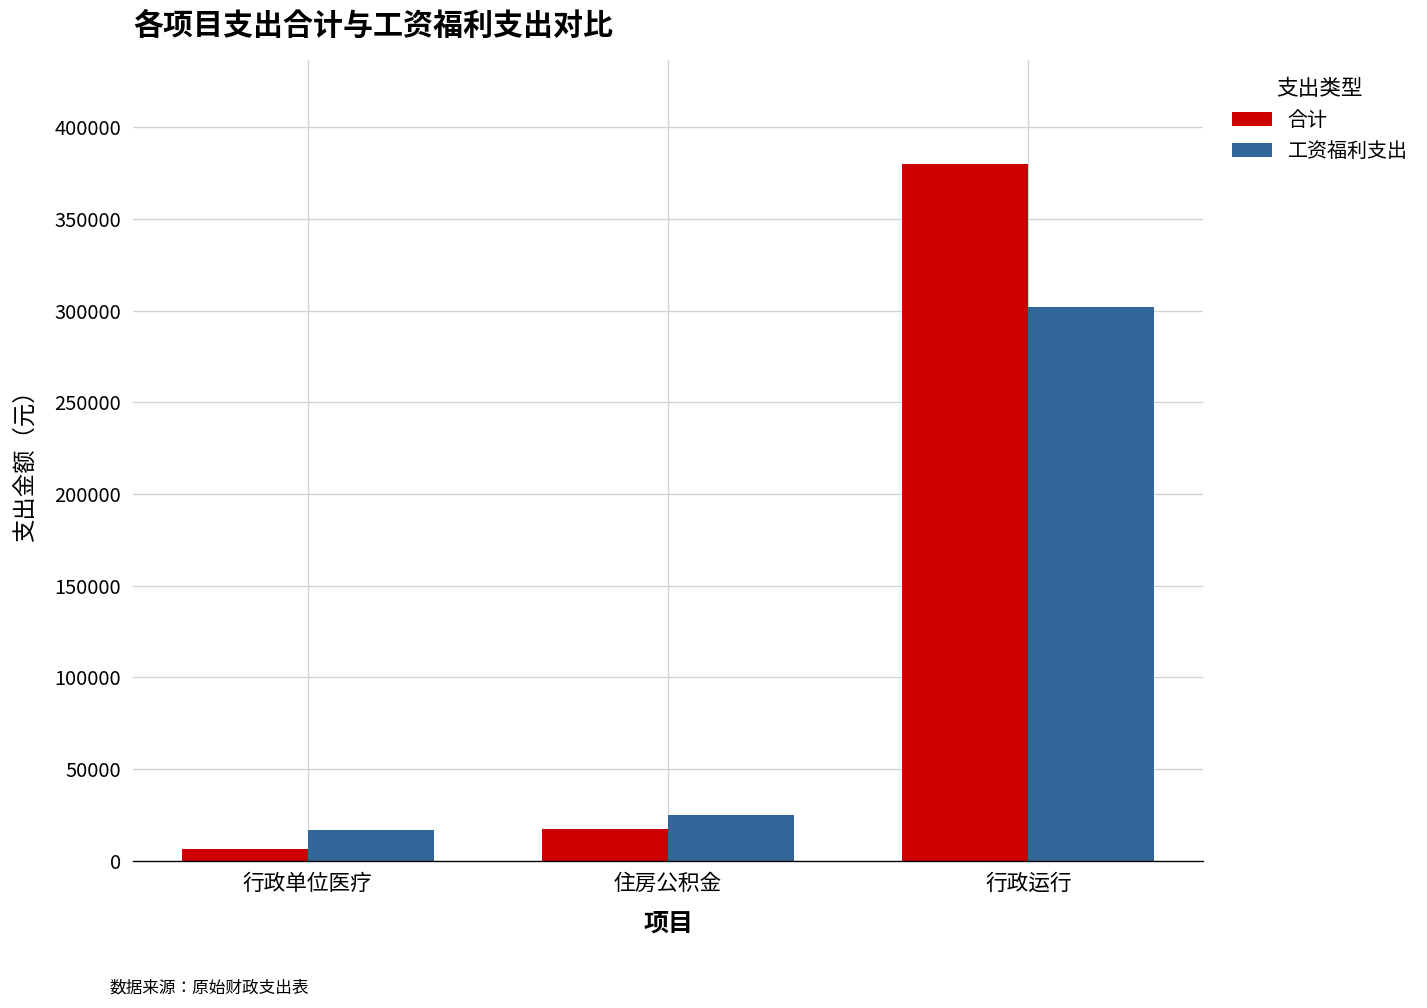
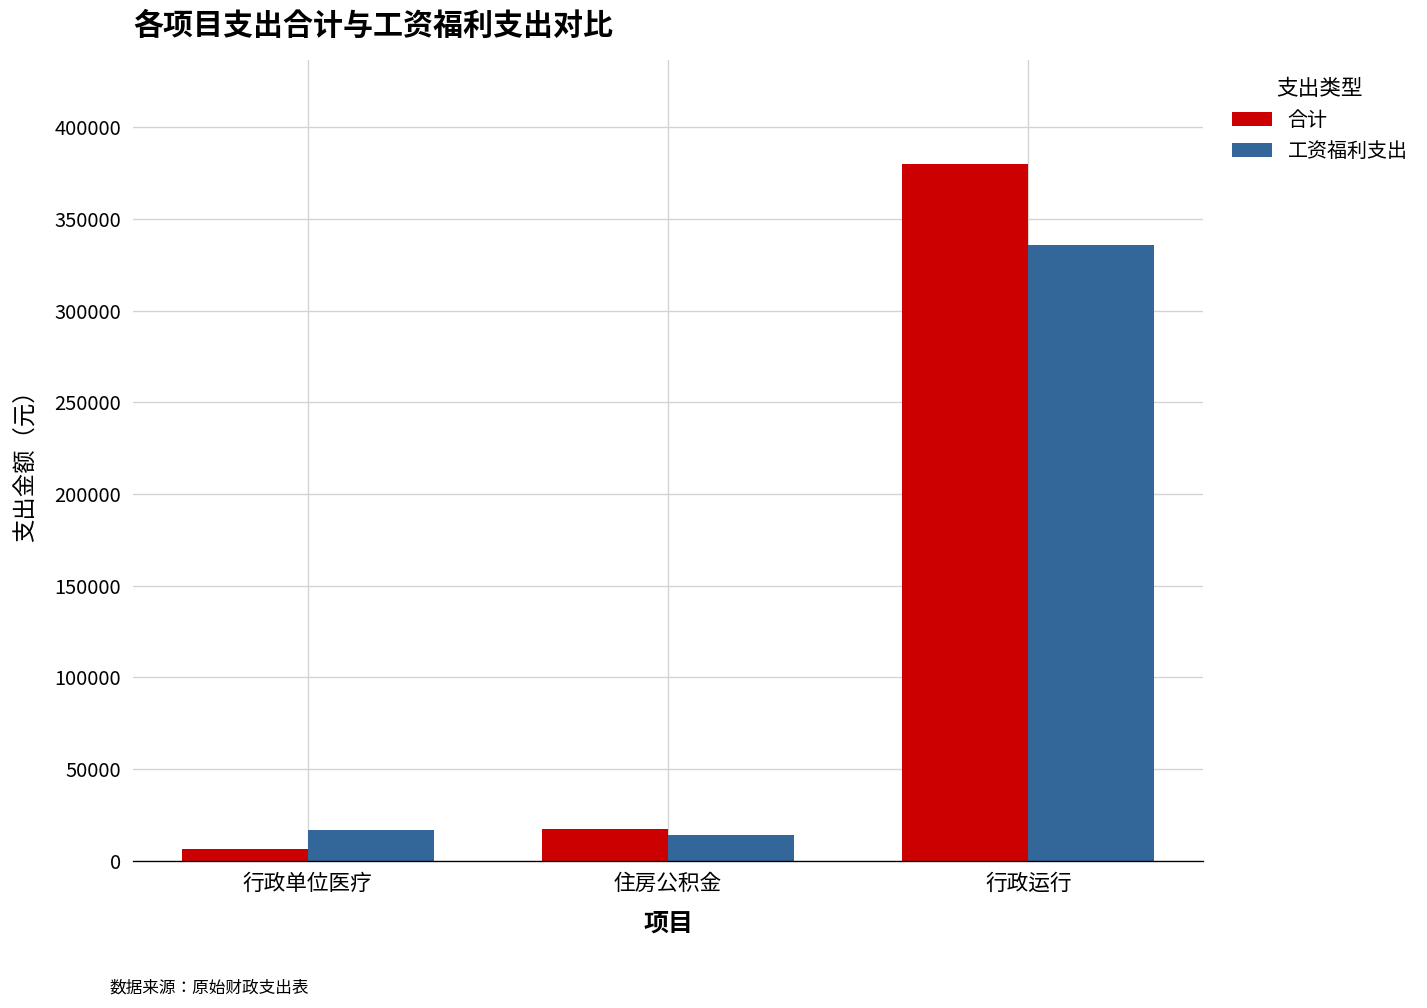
工资福利支出, 住房公积金: 25000 -> 14000
工资福利支出, 行政运行: 302000 -> 336000
